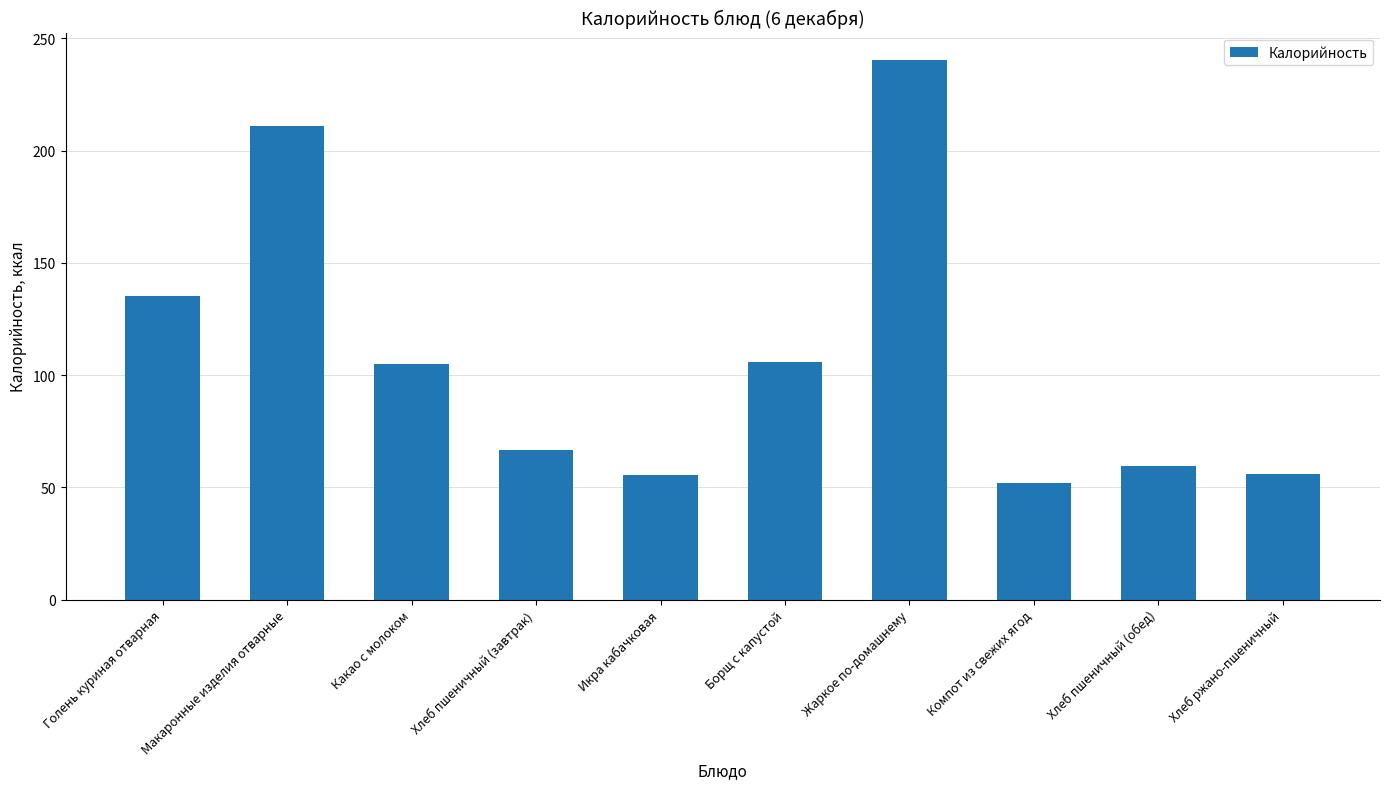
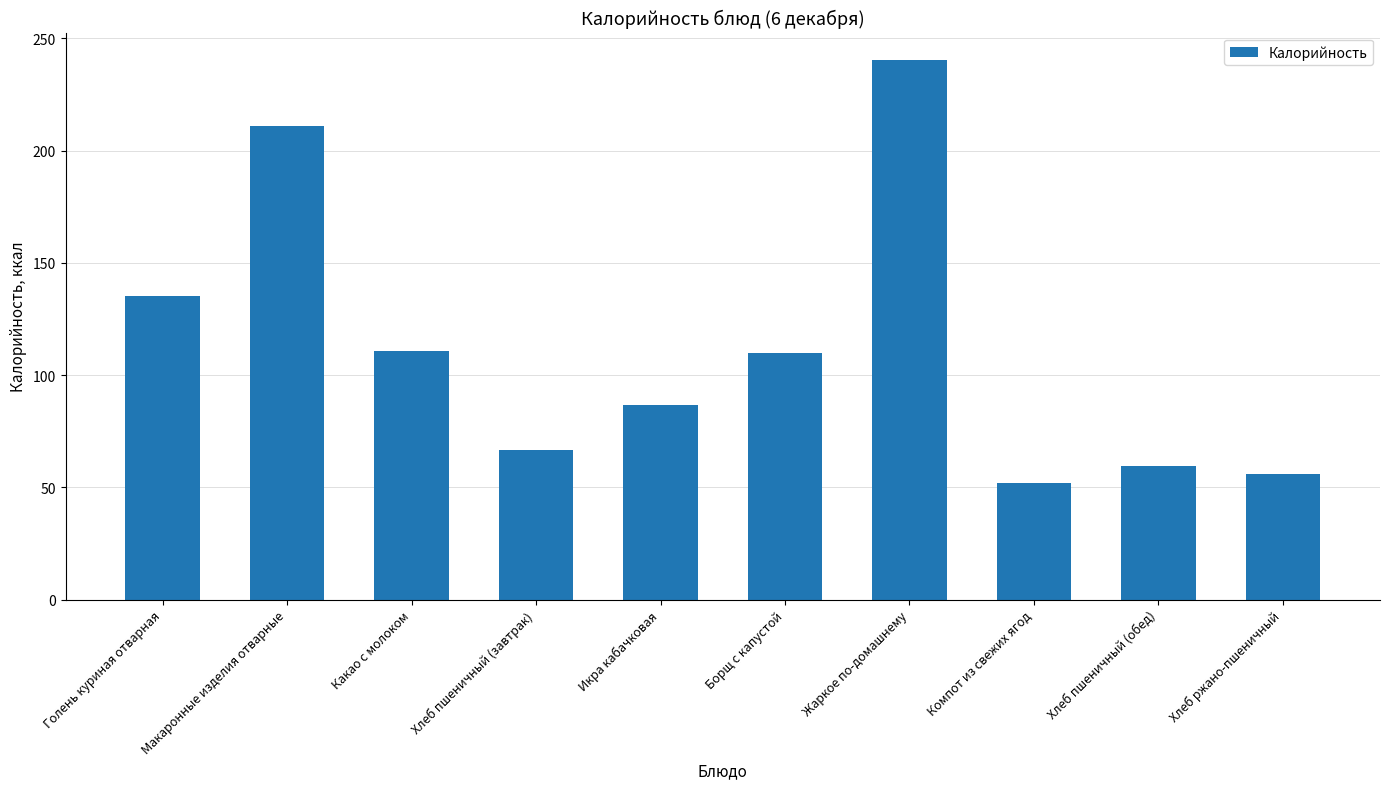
Какао с молоком: 105 -> 111
Икра кабачковая: 56 -> 86
Борщ с капустой: 106 -> 110
